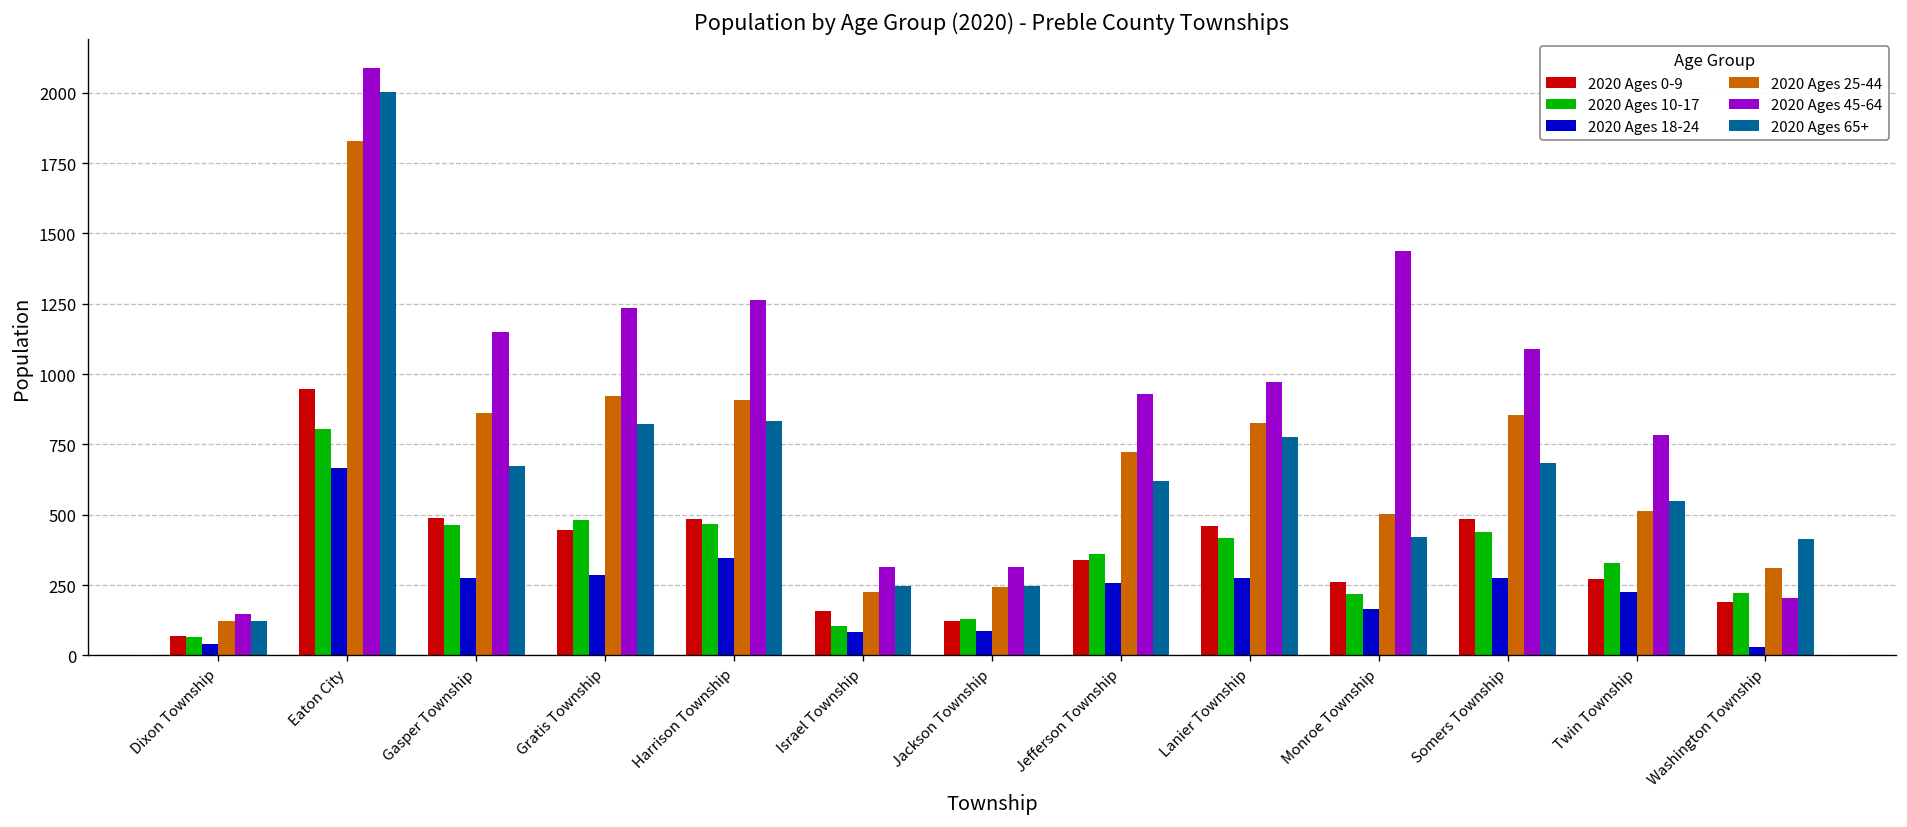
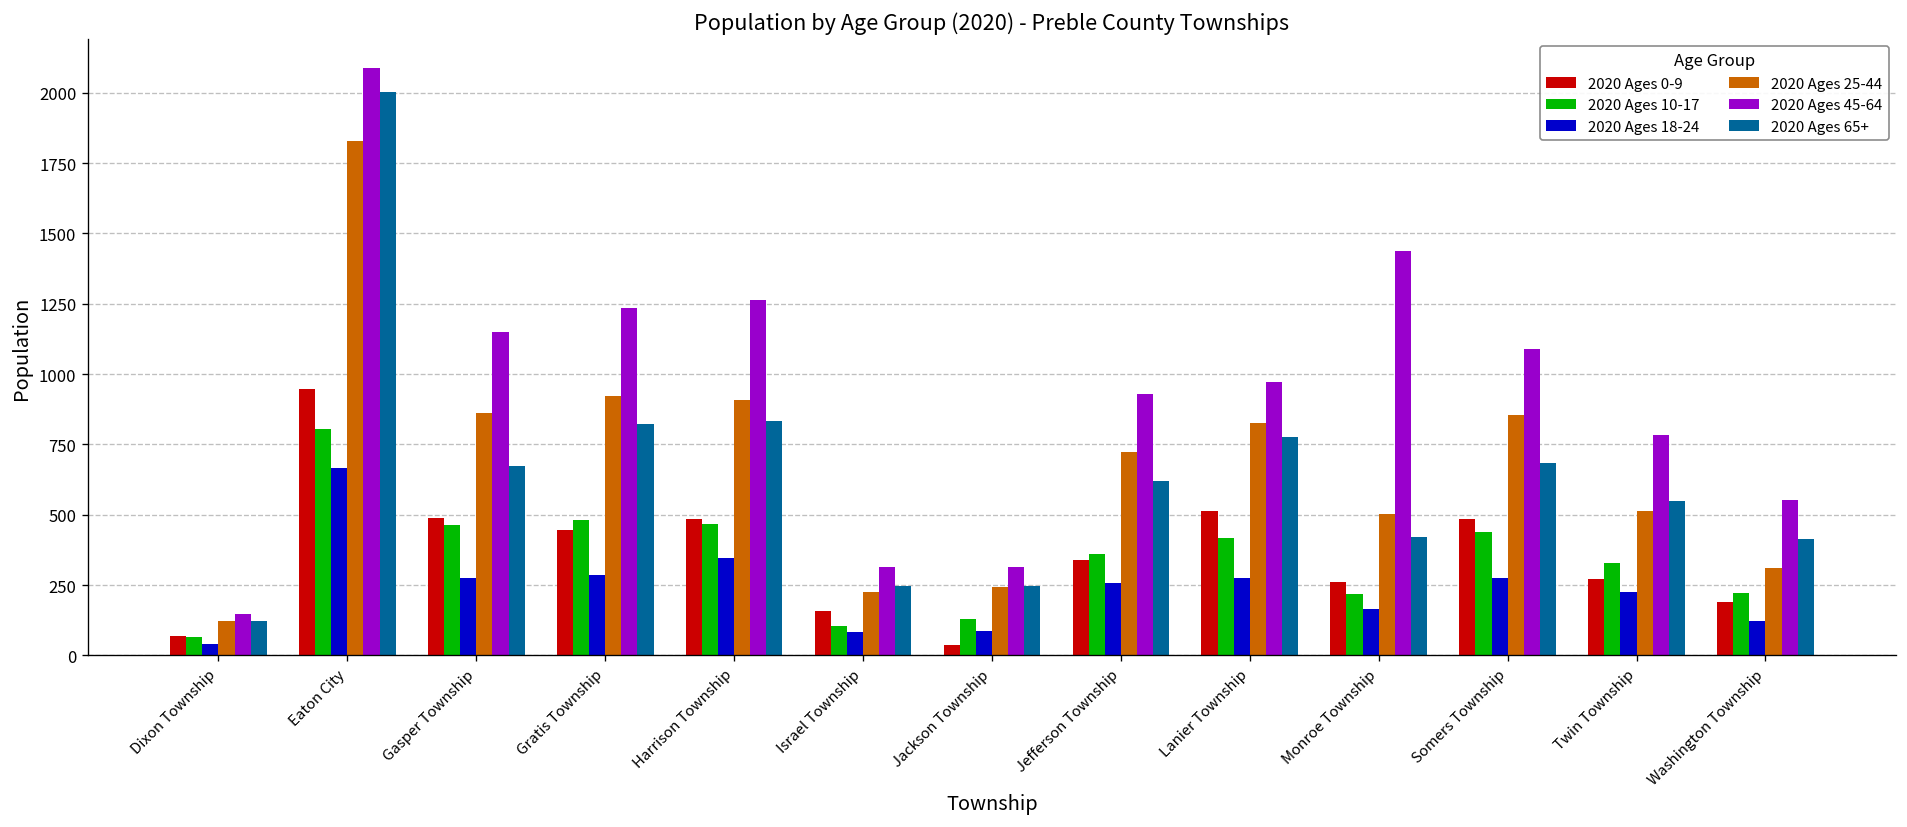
2020 Ages 0-9, Jackson Township: 120 -> 40
2020 Ages 0-9, Lanier Township: 460 -> 510
2020 Ages 18-24, Washington Township: 30 -> 120
2020 Ages 45-64, Washington Township: 200 -> 550
